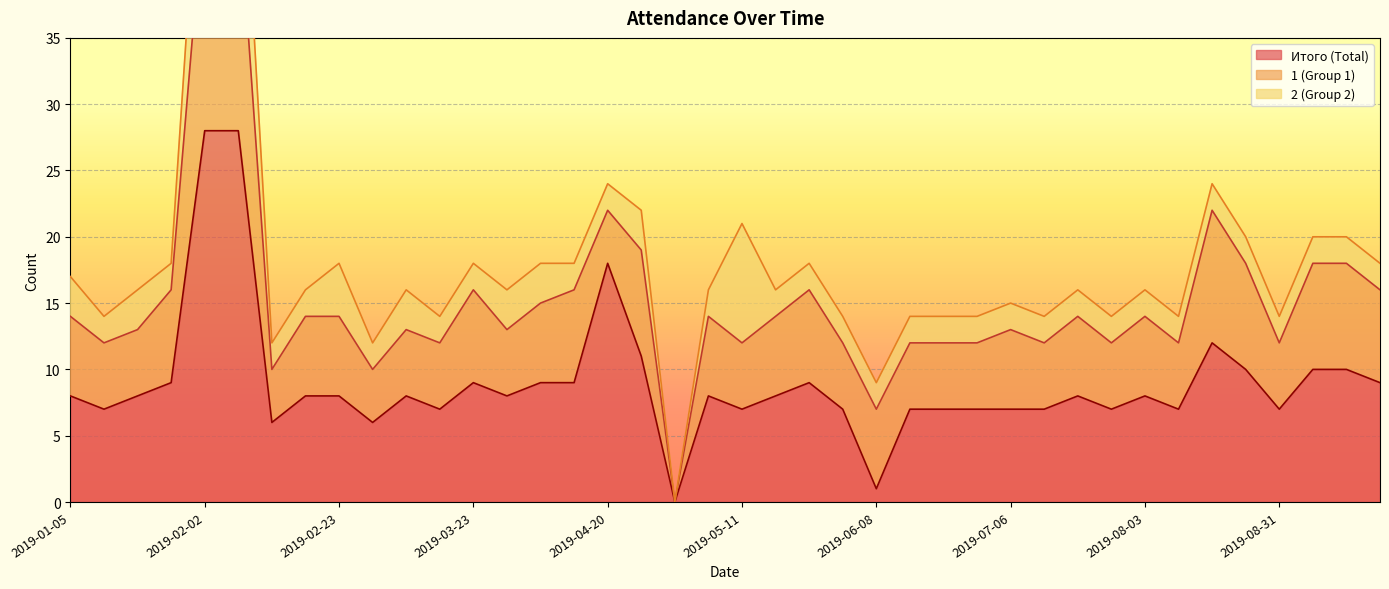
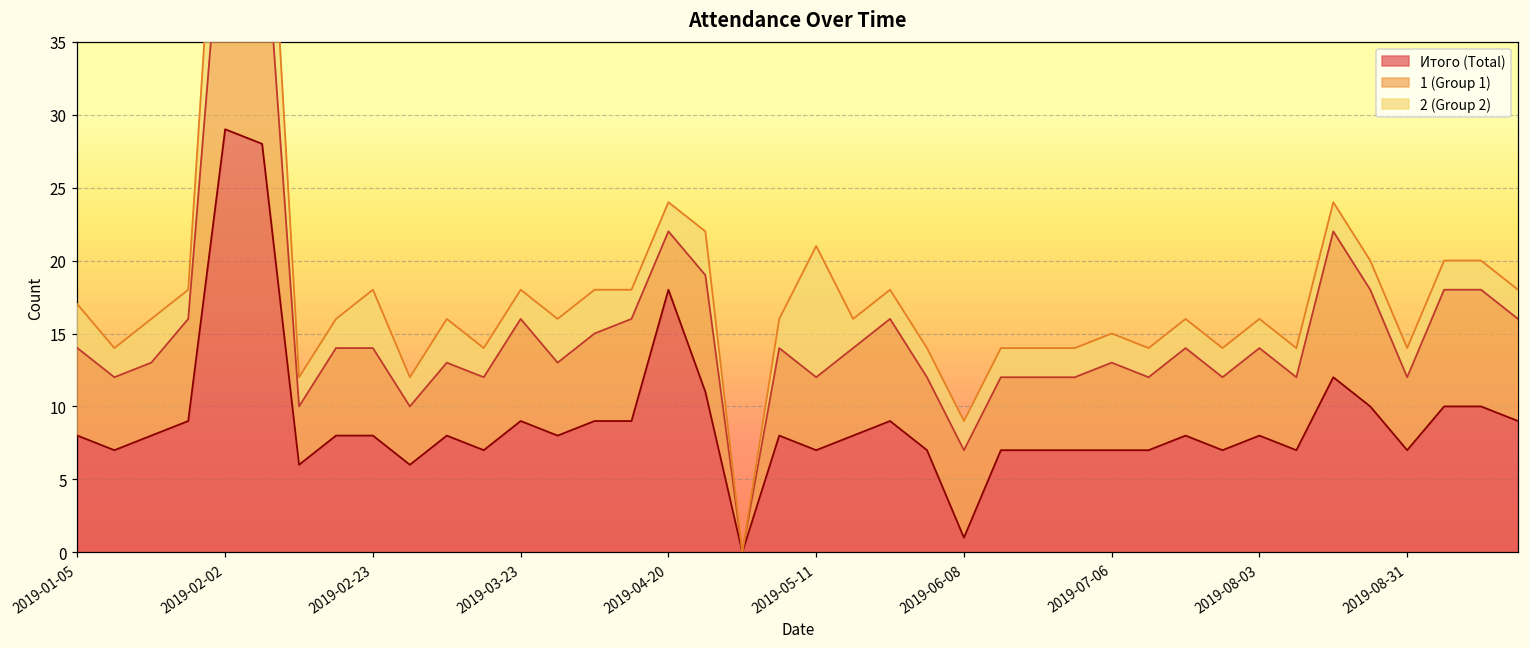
Итого (Total), 2019-02-02: 28 -> 29
